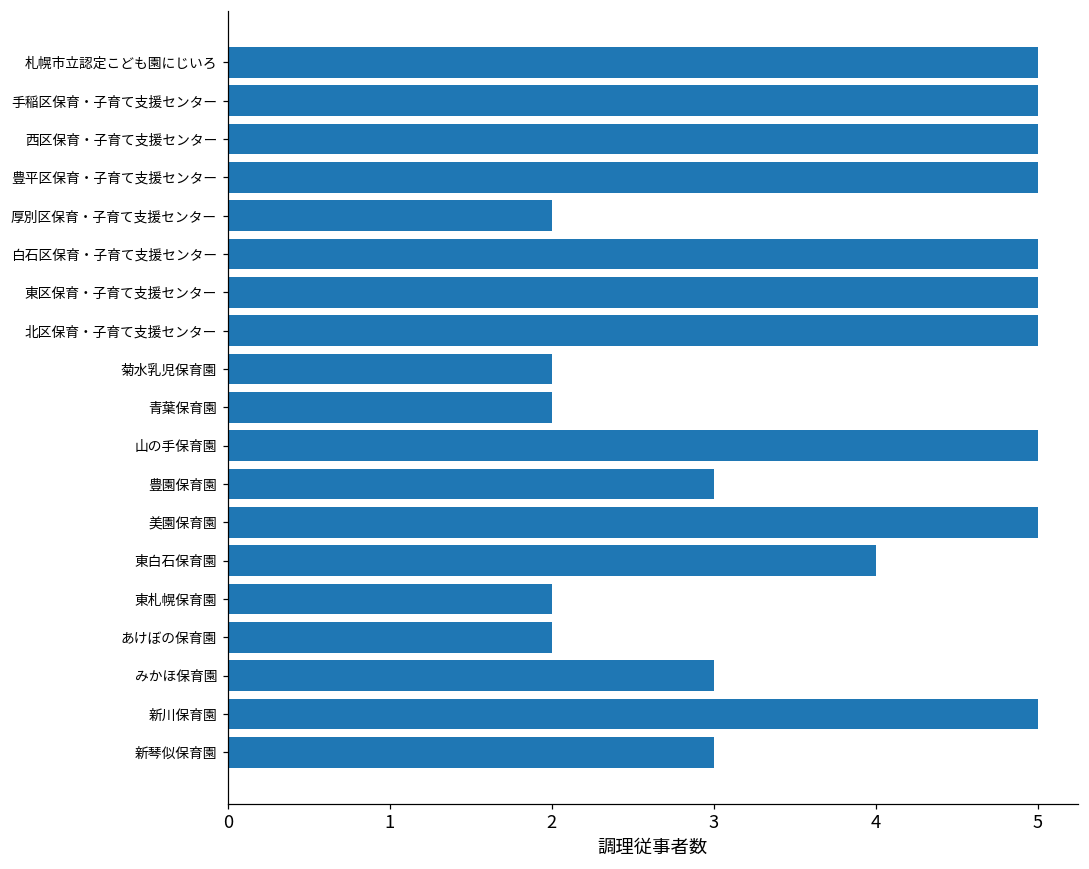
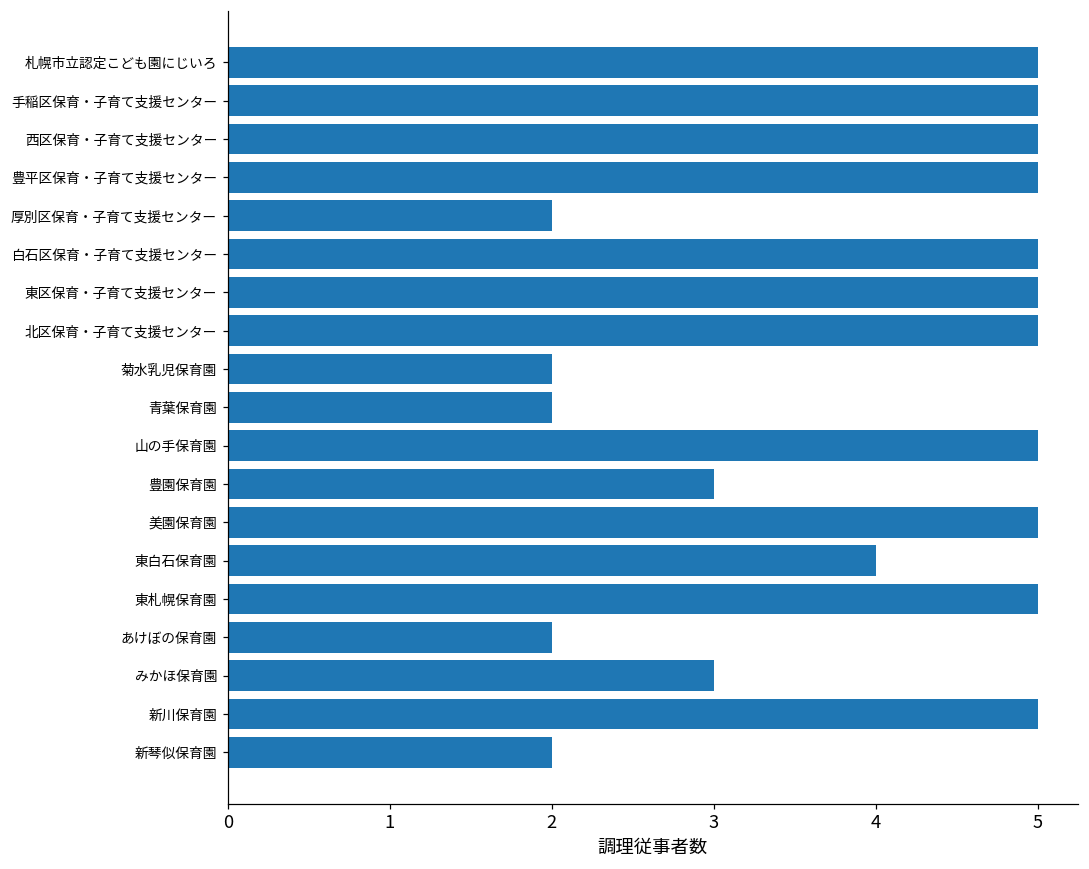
東札幌保育園: 2 -> 5
新琴似保育園: 3 -> 2
